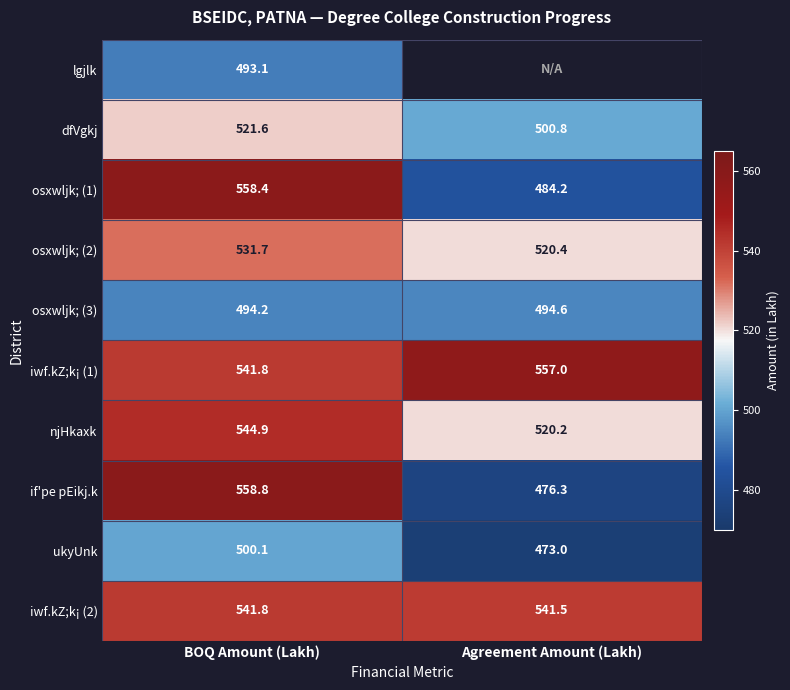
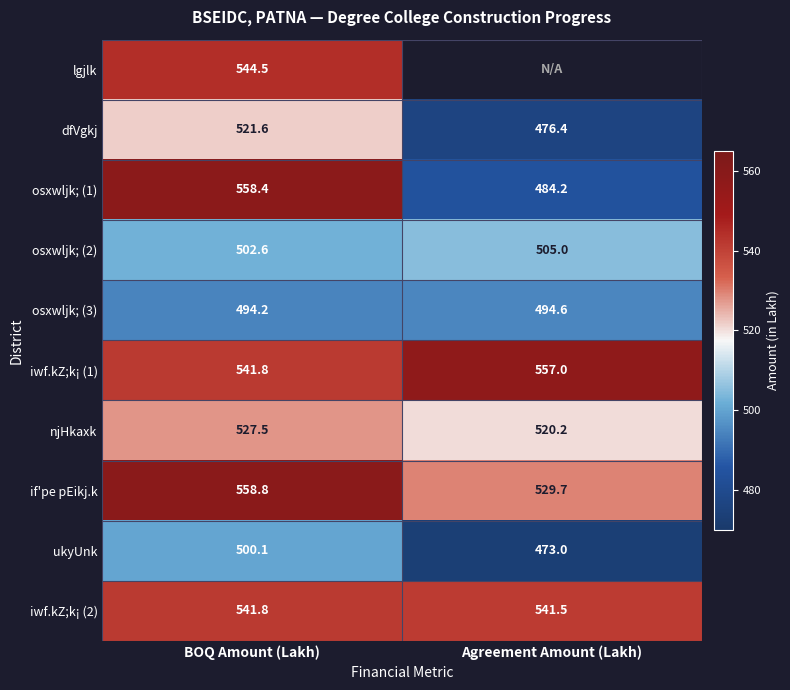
lgjlk, BOQ Amount (Lakh): 493.1 -> 544.5
dfVgkj, Agreement Amount (Lakh): 500.8 -> 476.4
osxwljk; (2), BOQ Amount (Lakh): 531.7 -> 502.6
osxwljk; (2), Agreement Amount (Lakh): 520.4 -> 505.0
njHkaxk, BOQ Amount (Lakh): 544.9 -> 527.5
if'pe pEikj.k, Agreement Amount (Lakh): 476.3 -> 529.7
